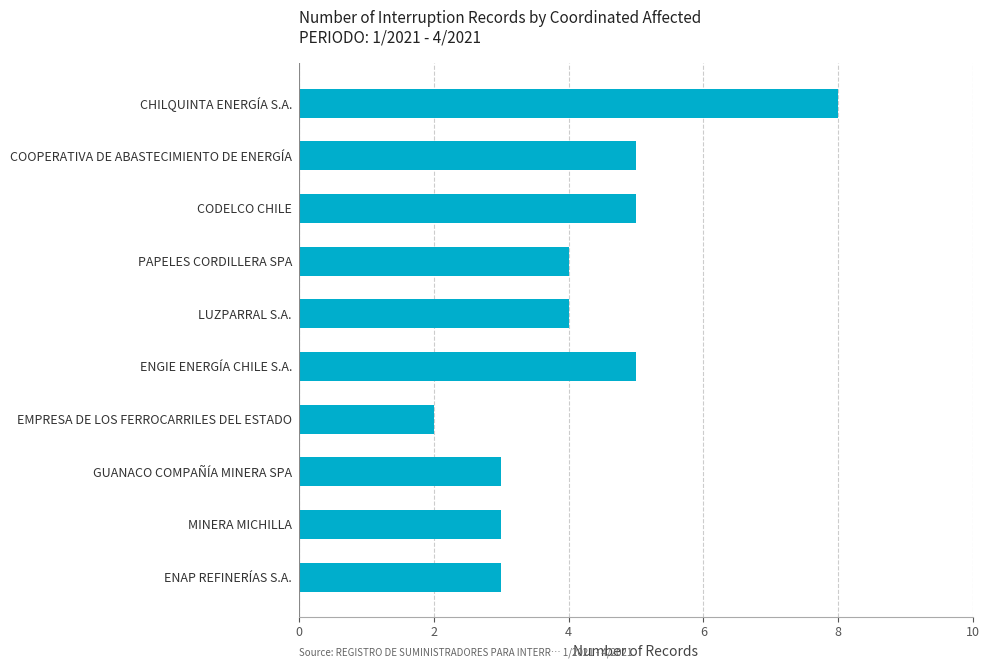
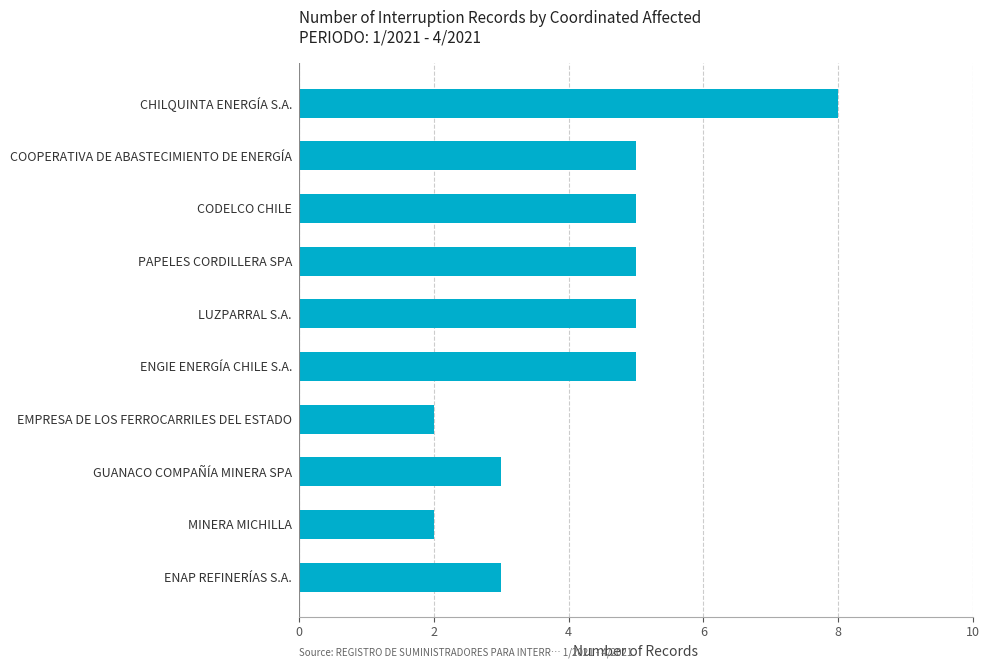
PAPELES CORDILLERA SPA: 4 -> 5
LUZPARRAL S.A.: 4 -> 5
MINERA MICHILLA: 3 -> 2
